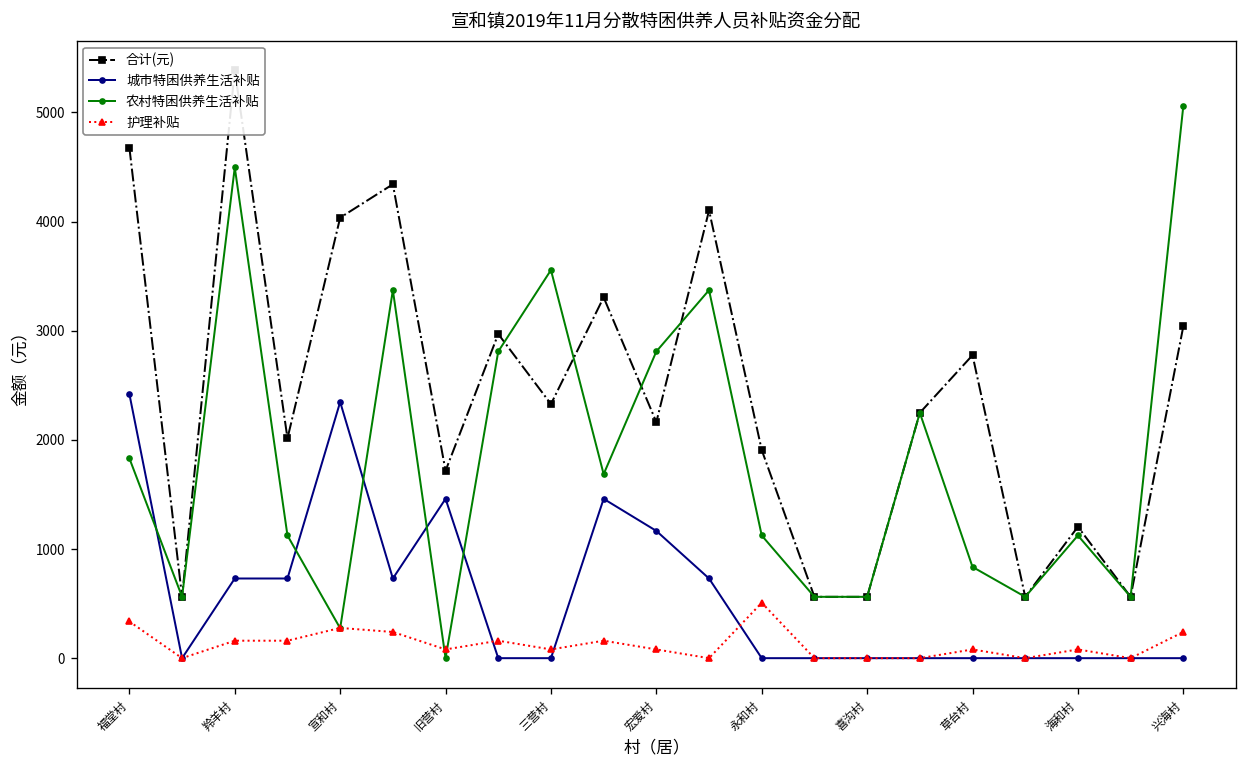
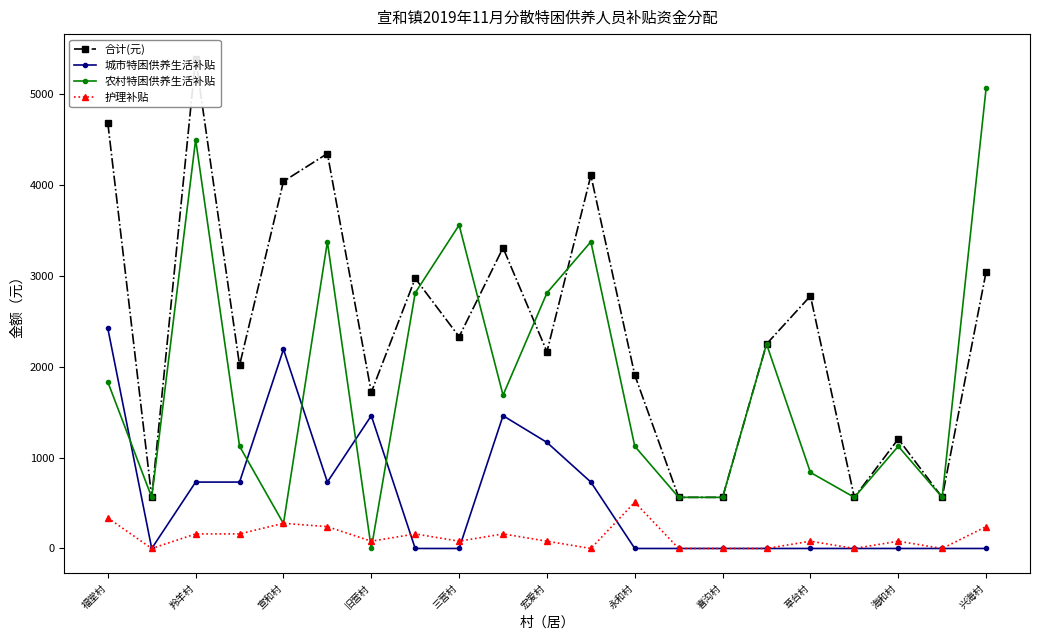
城市特困供养生活补贴, 宣和村: 2300 -> 2200
